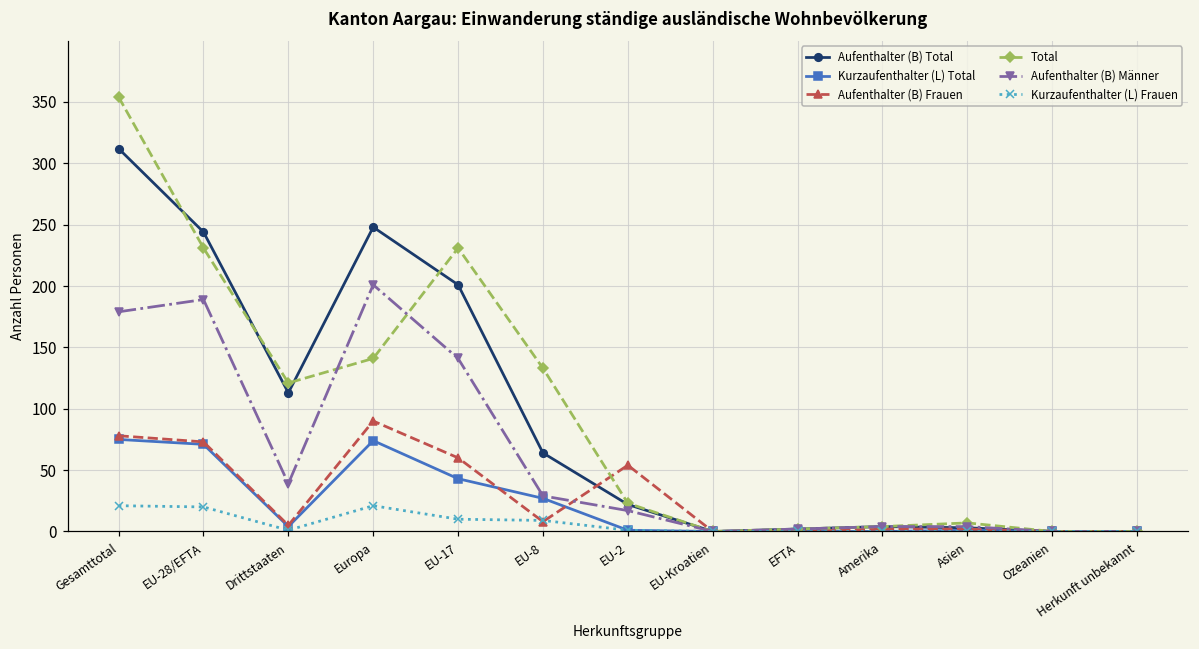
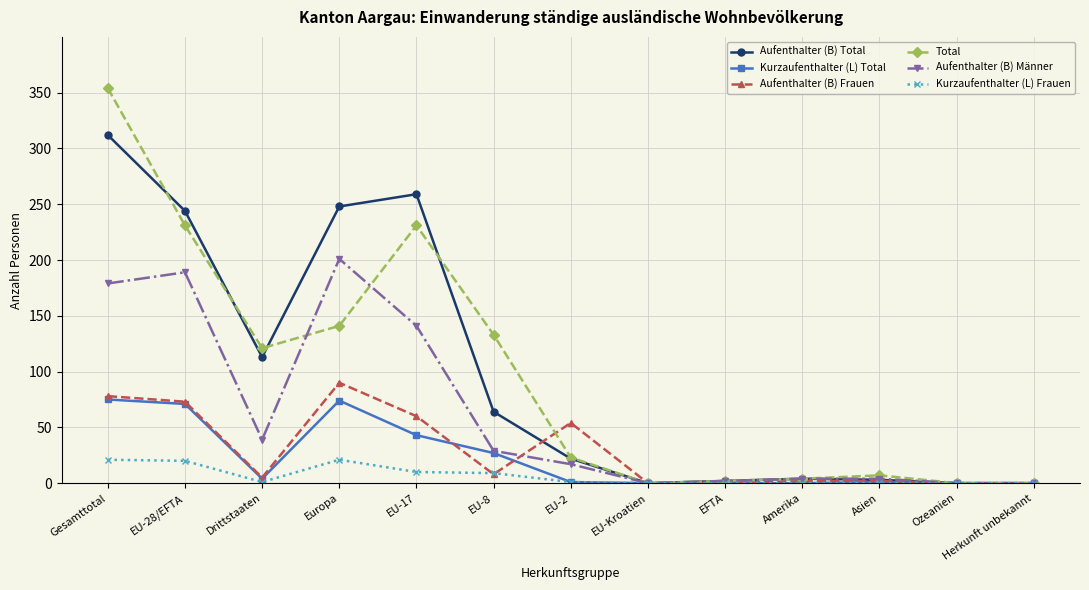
Aufenthalter (B) Total, EU-17: 201 -> 259
